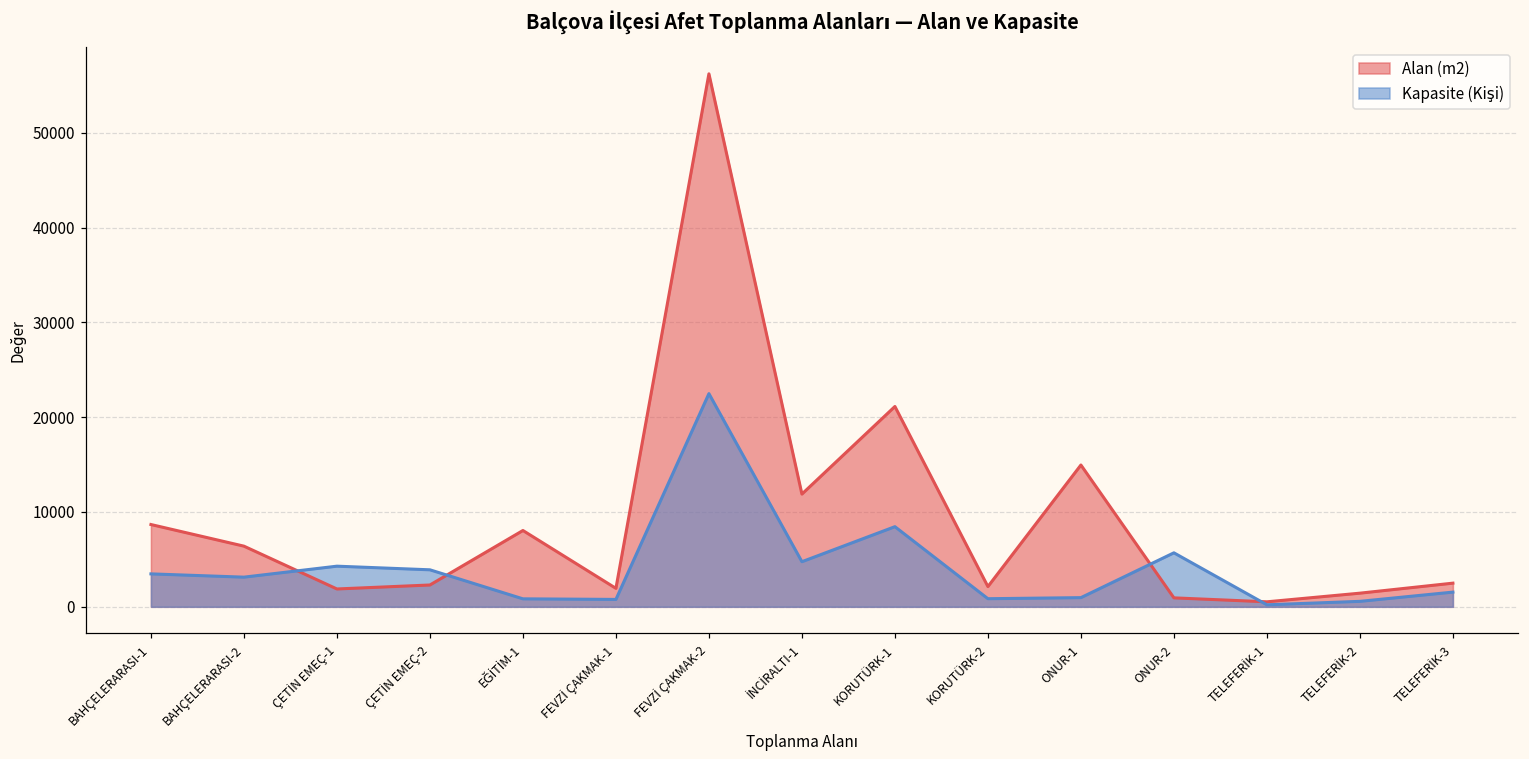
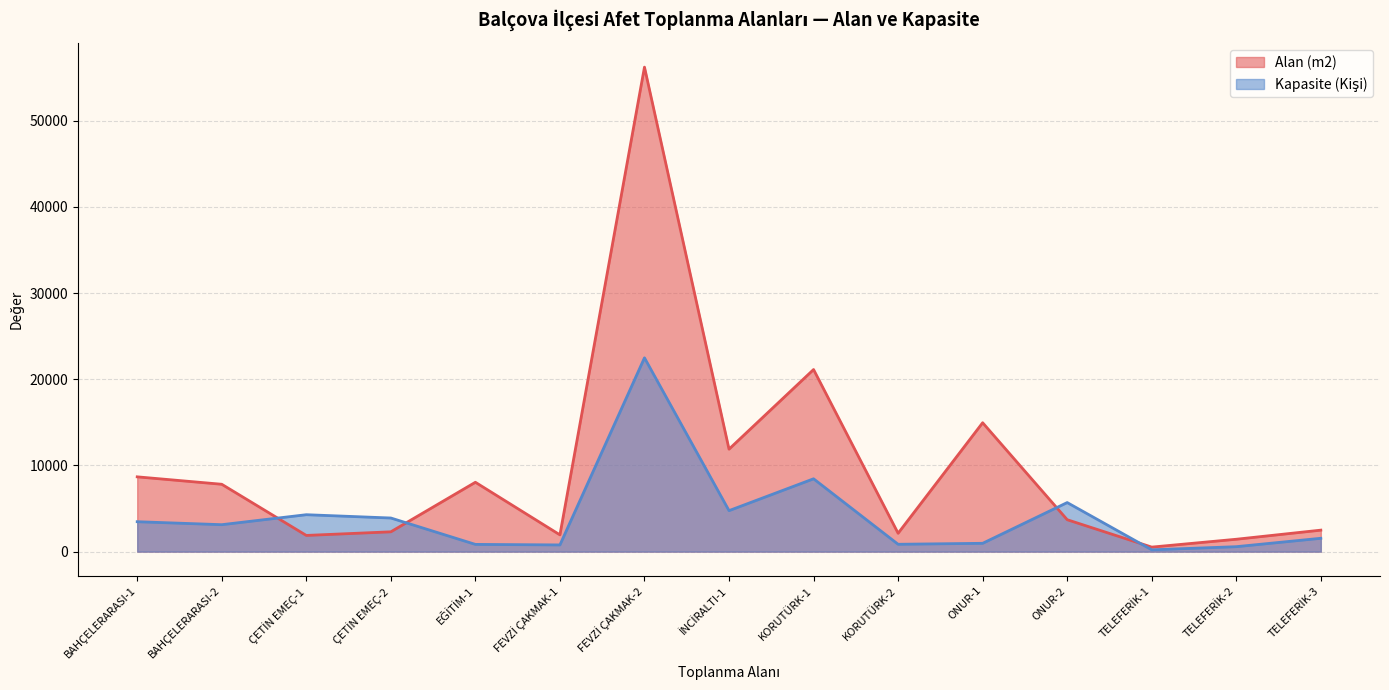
Alan (m2), BAHÇELERARASI-2: 6000 -> 8000
Alan (m2), ONUR-2: 1000 -> 4000
